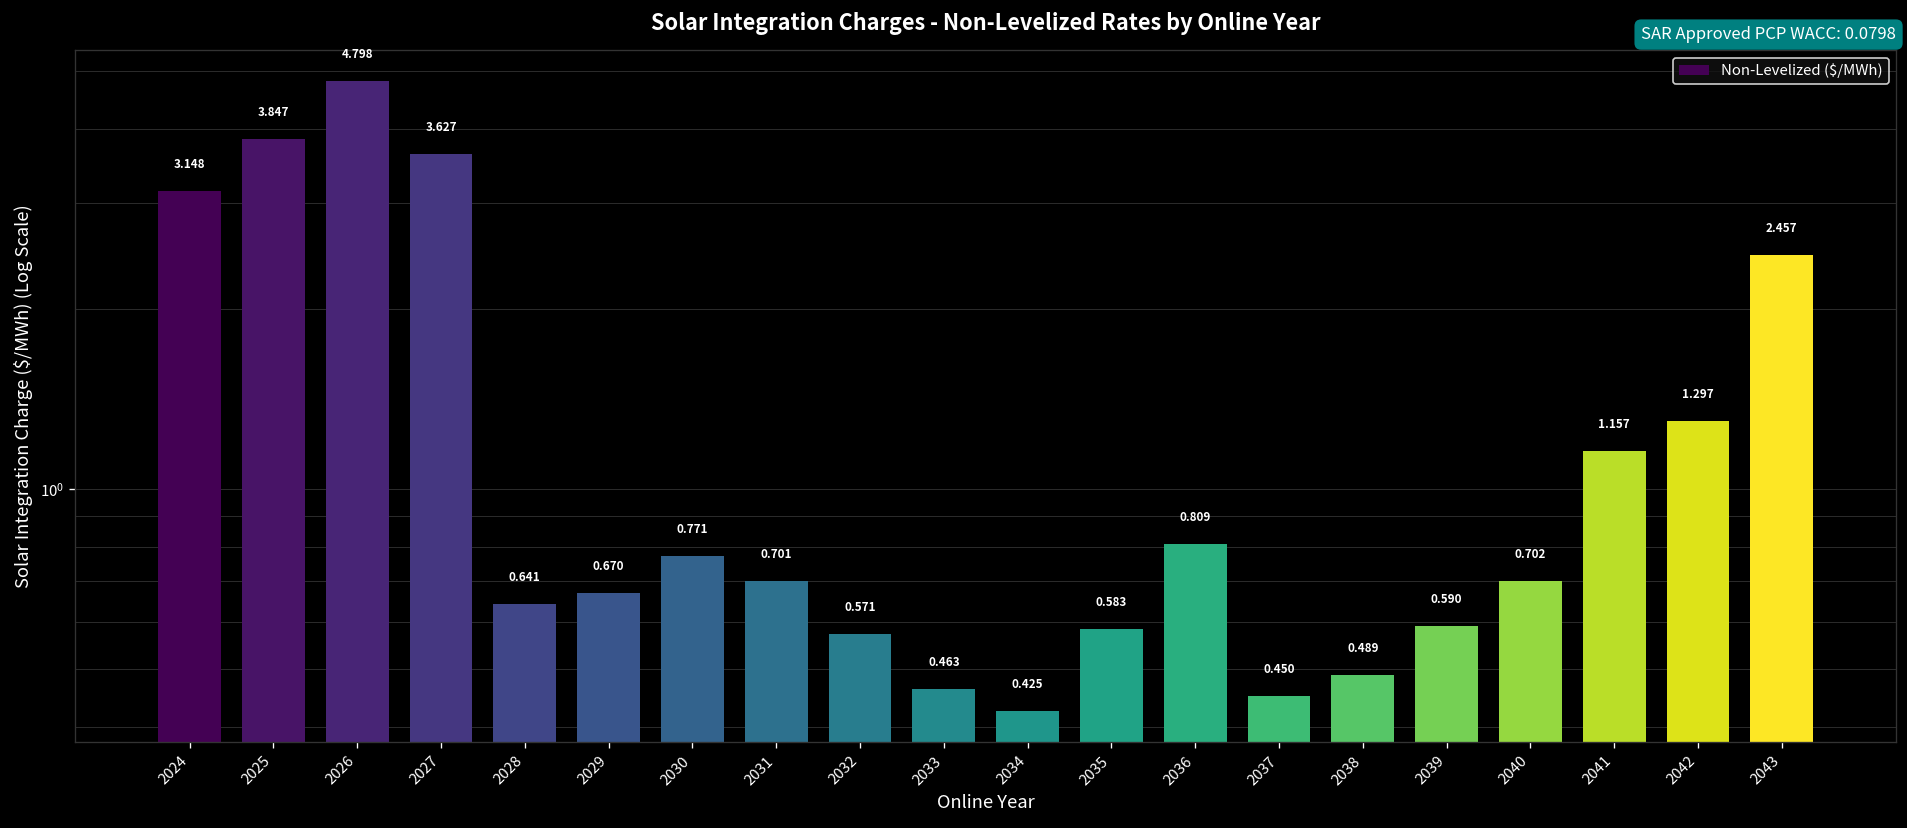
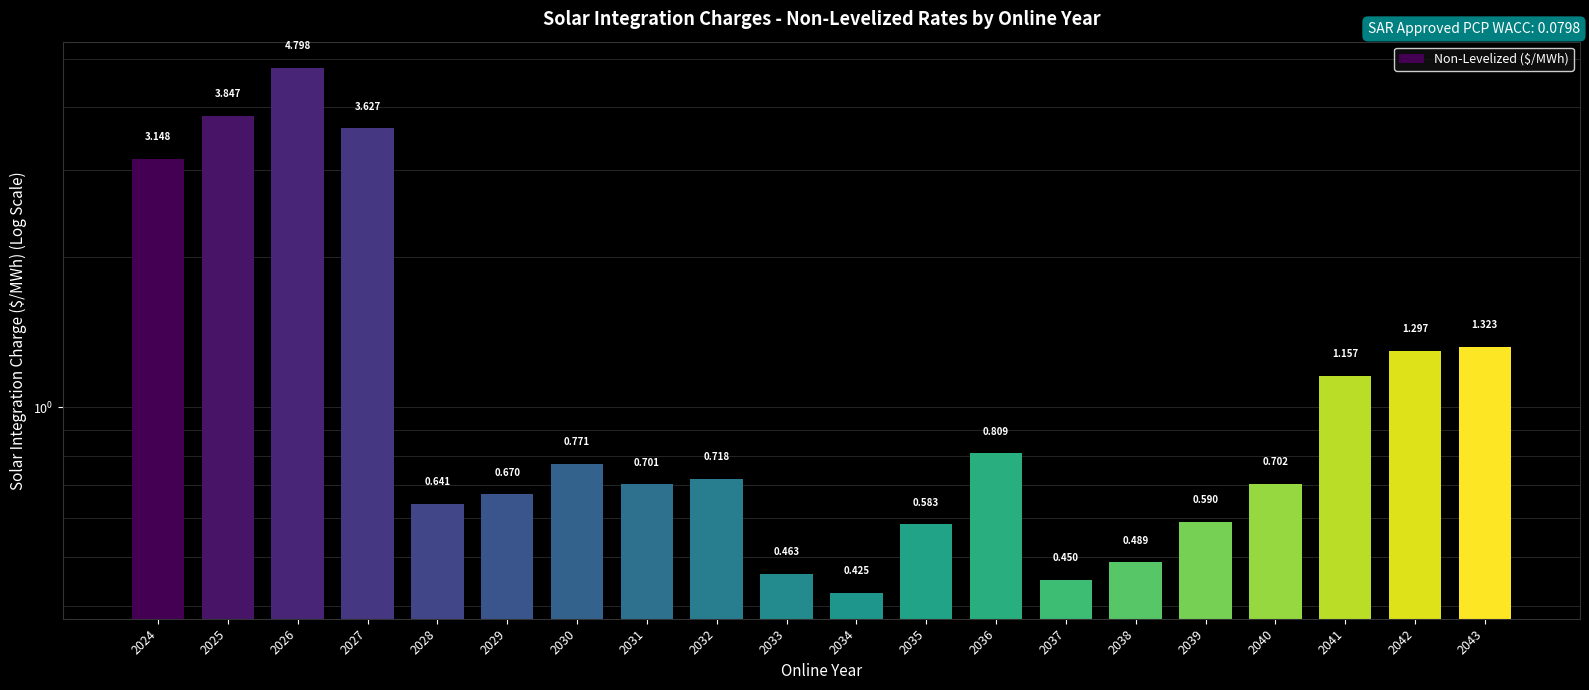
2032: 0.571 -> 0.718
2043: 2.457 -> 1.323
